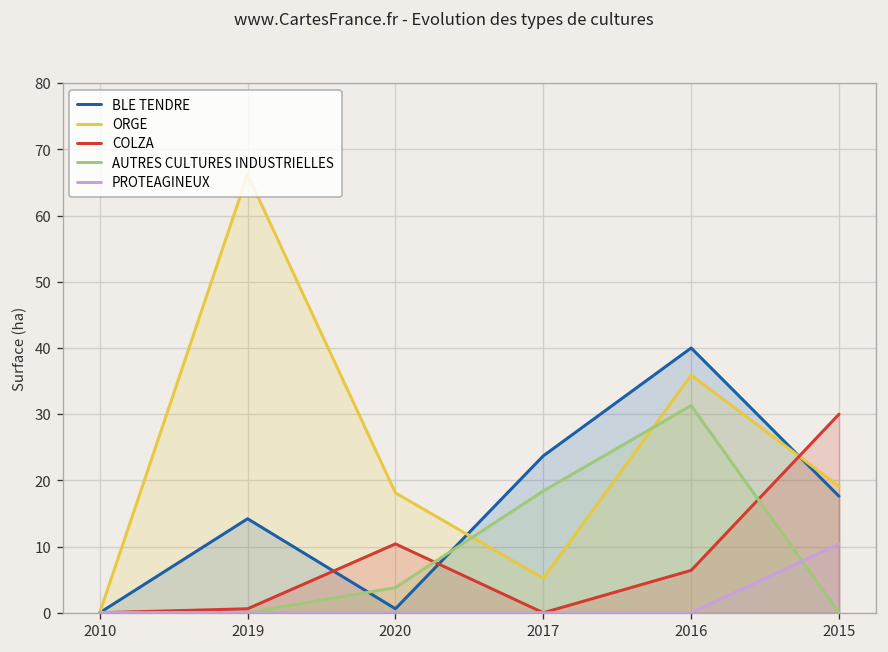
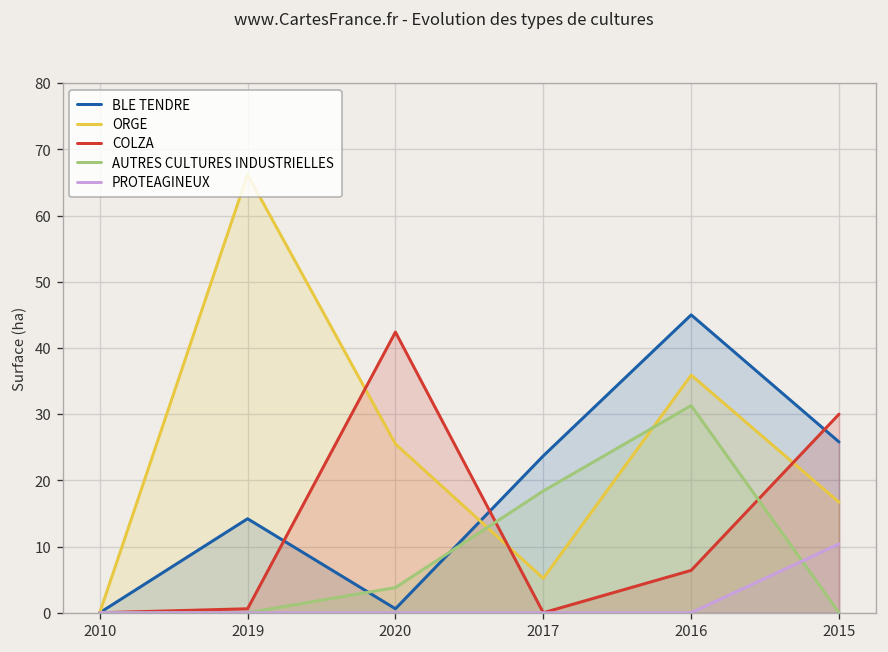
ORGE, 2020: 18 -> 26
COLZA, 2020: 10 -> 42
BLE TENDRE, 2016: 40 -> 45
BLE TENDRE, 2015: 18 -> 26
ORGE, 2015: 19 -> 17
